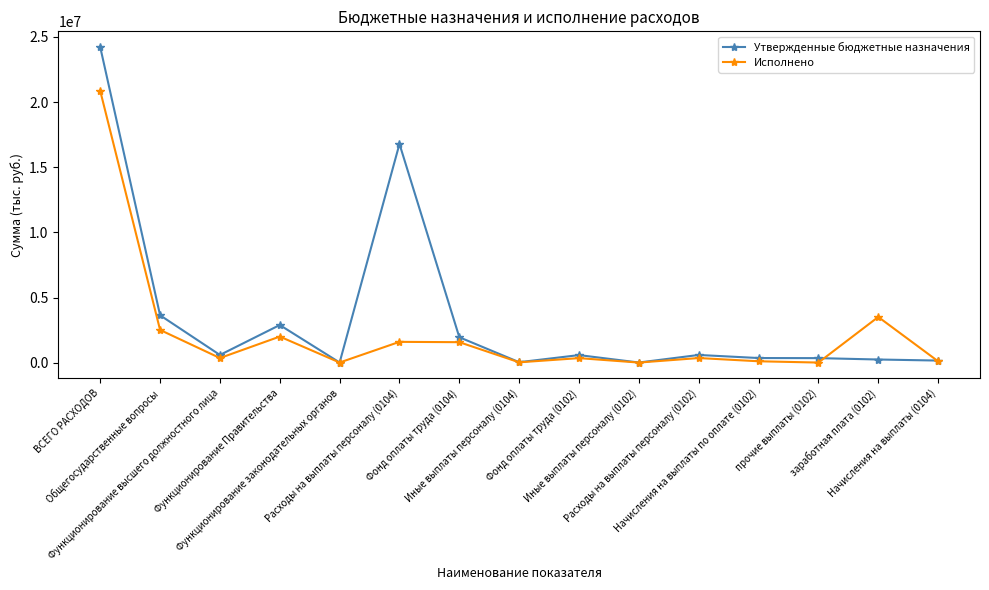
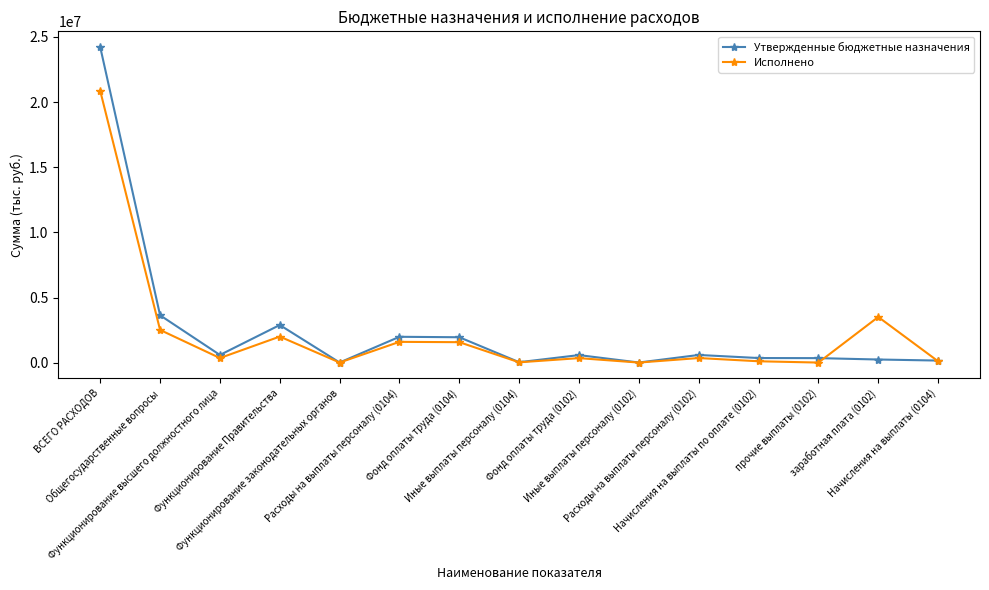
Утвержденные бюджетные назначения, Расходы на выплаты персоналу (0104): 16800000 -> 2000000
